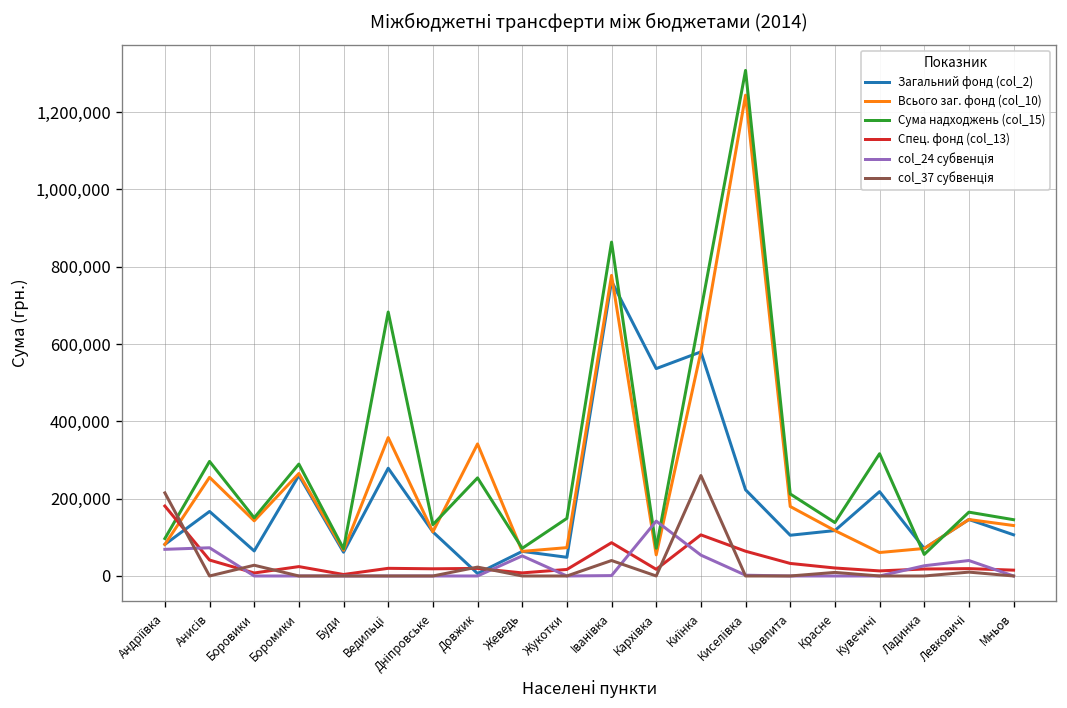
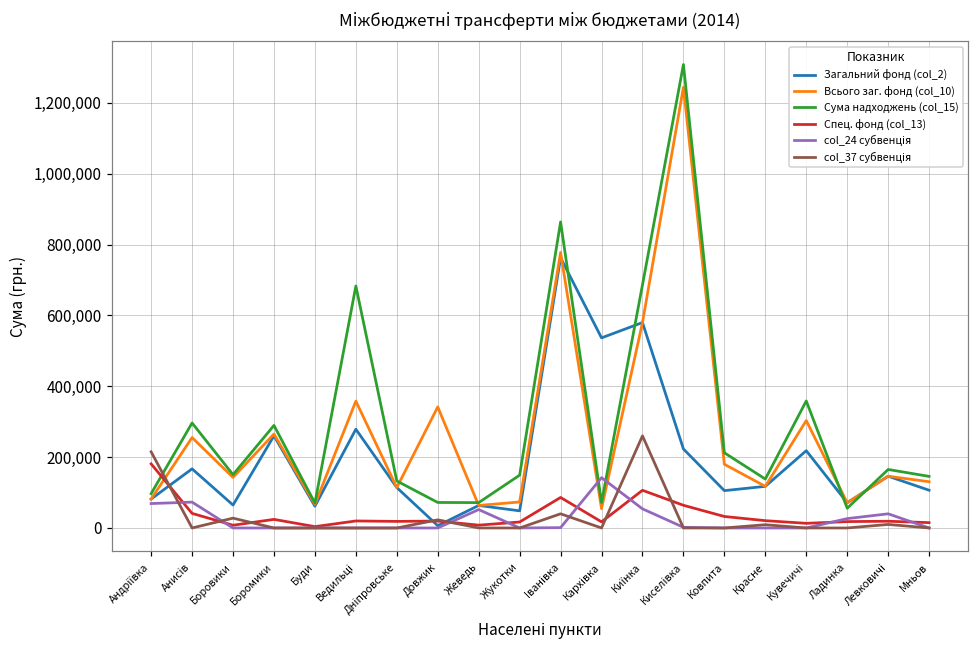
Сума надходжень (col_15), Довжик: 250,000 -> 70,000
Всього заг. фонд (col_10), Кувечичі: 60,000 -> 300,000
Сума надходжень (col_15), Кувечичі: 320,000 -> 360,000
